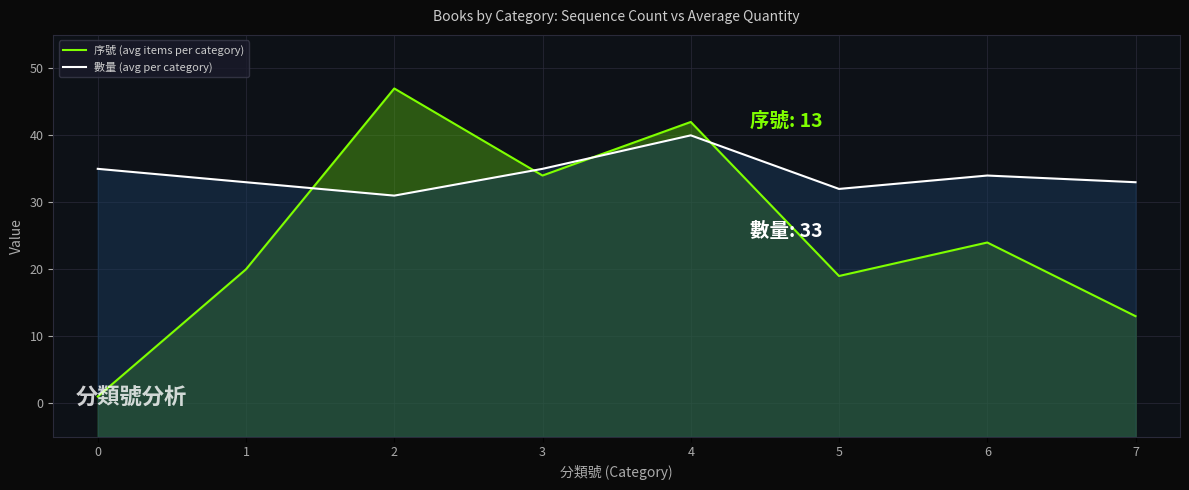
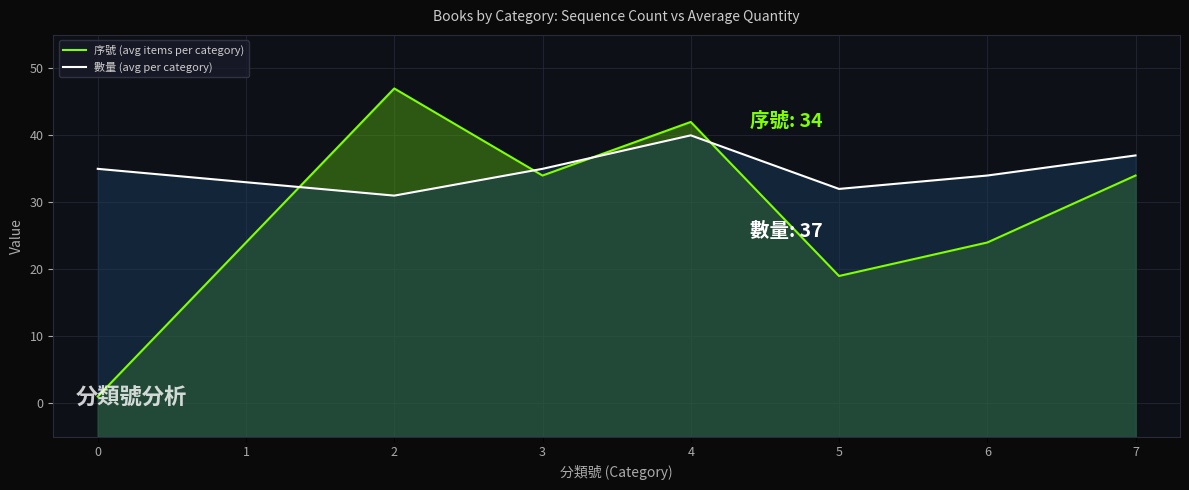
序號 (avg items per category), 1: 20 -> 24
序號 (avg items per category), 7: 13 -> 34
數量 (avg per category), 7: 33 -> 37
